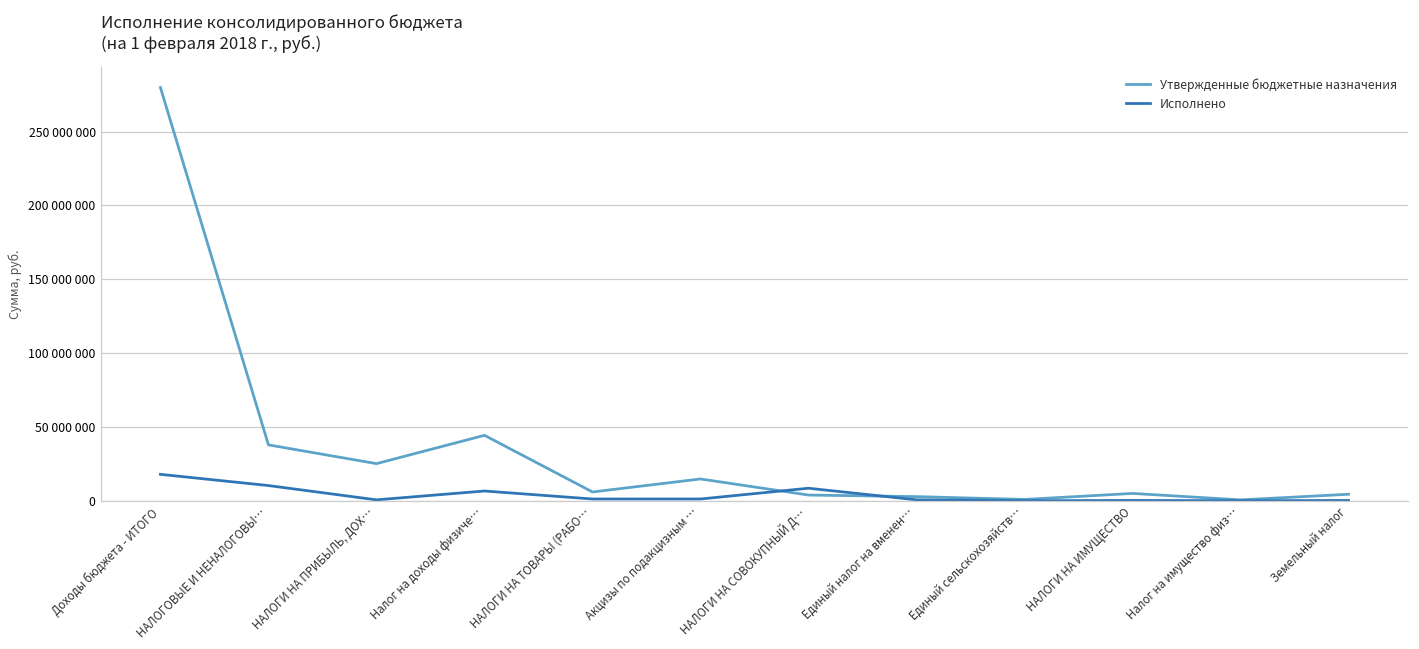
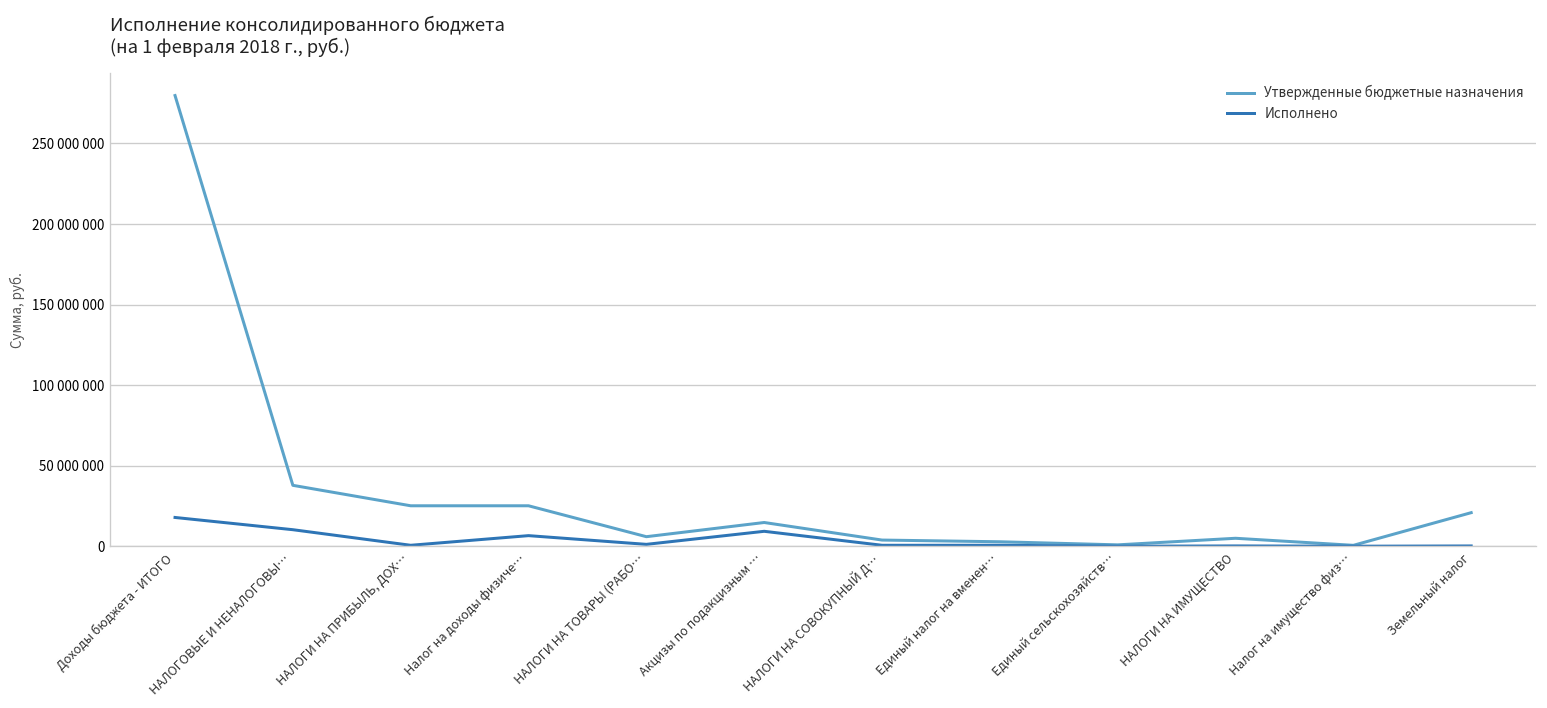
Утвержденные бюджетные назначения, Налог на доходы физиче…: 44000000 -> 25000000
Исполнено, Акцизы по подакцизным …: 1000000 -> 9000000
Исполнено, НАЛОГИ НА СОВОКУПНЫЙ Д…: 8000000 -> 1000000
Утвержденные бюджетные назначения, Земельный налог: 4000000 -> 21000000
